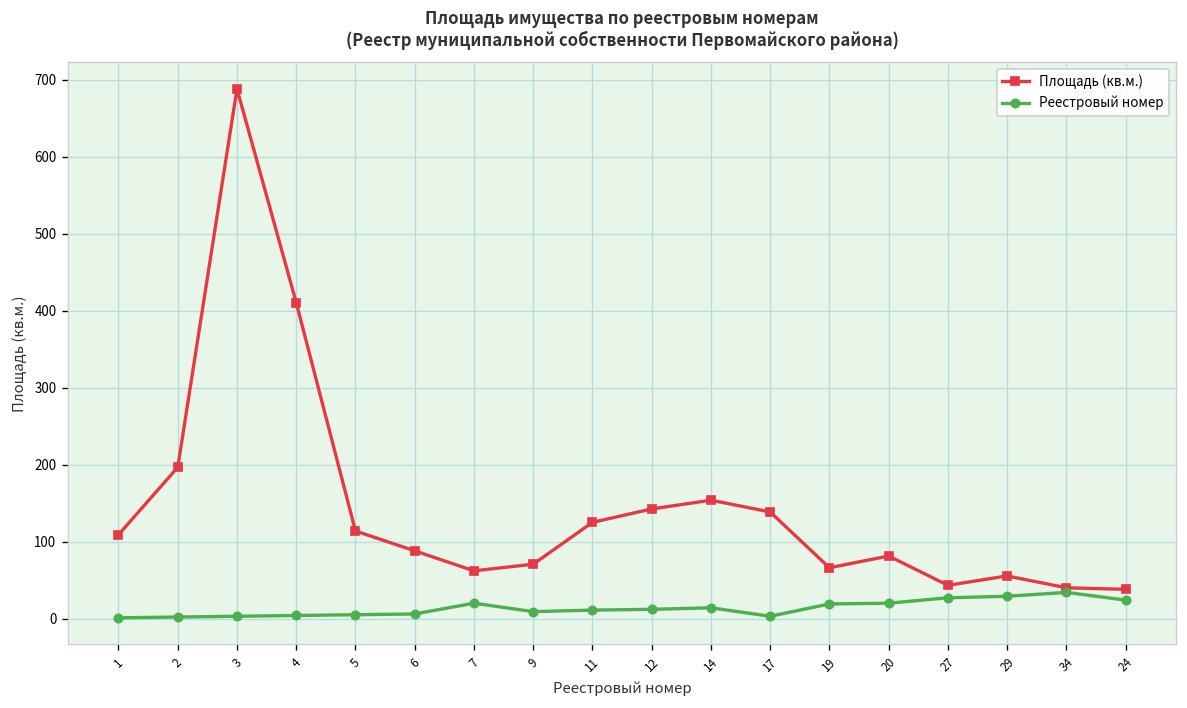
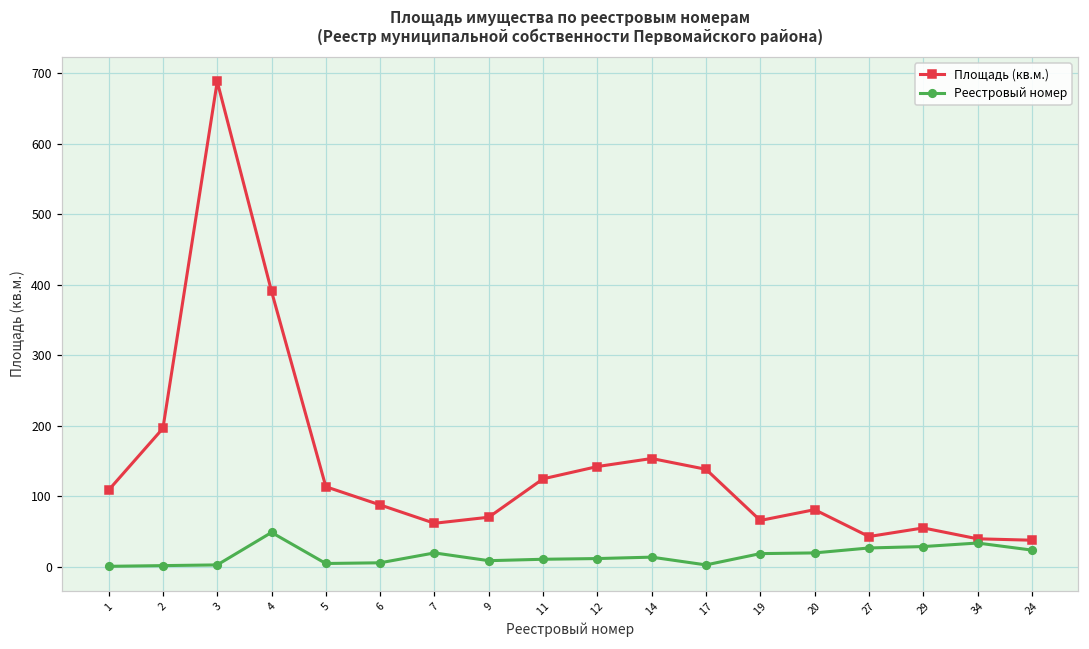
Площадь (кв.м.), 4: 410 -> 390
Реестровый номер, 4: 0 -> 50
